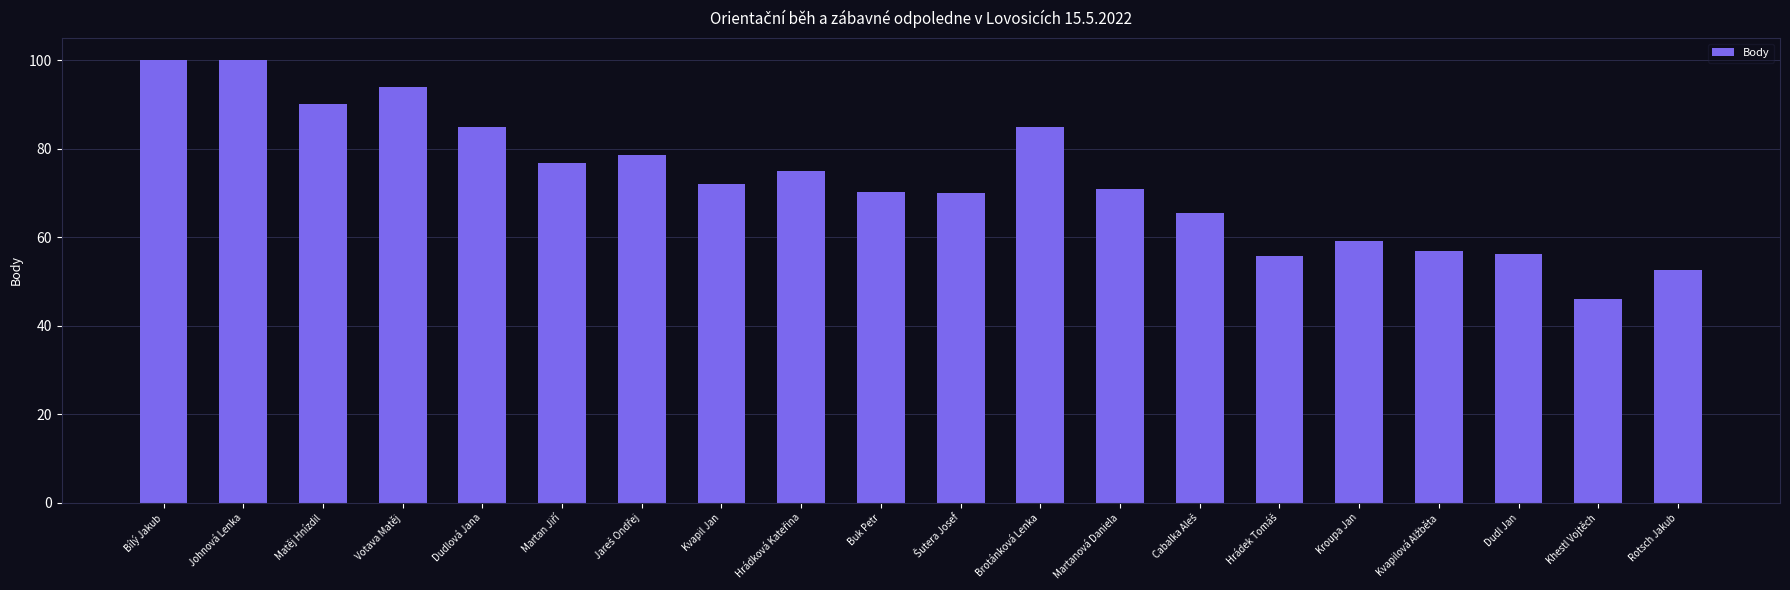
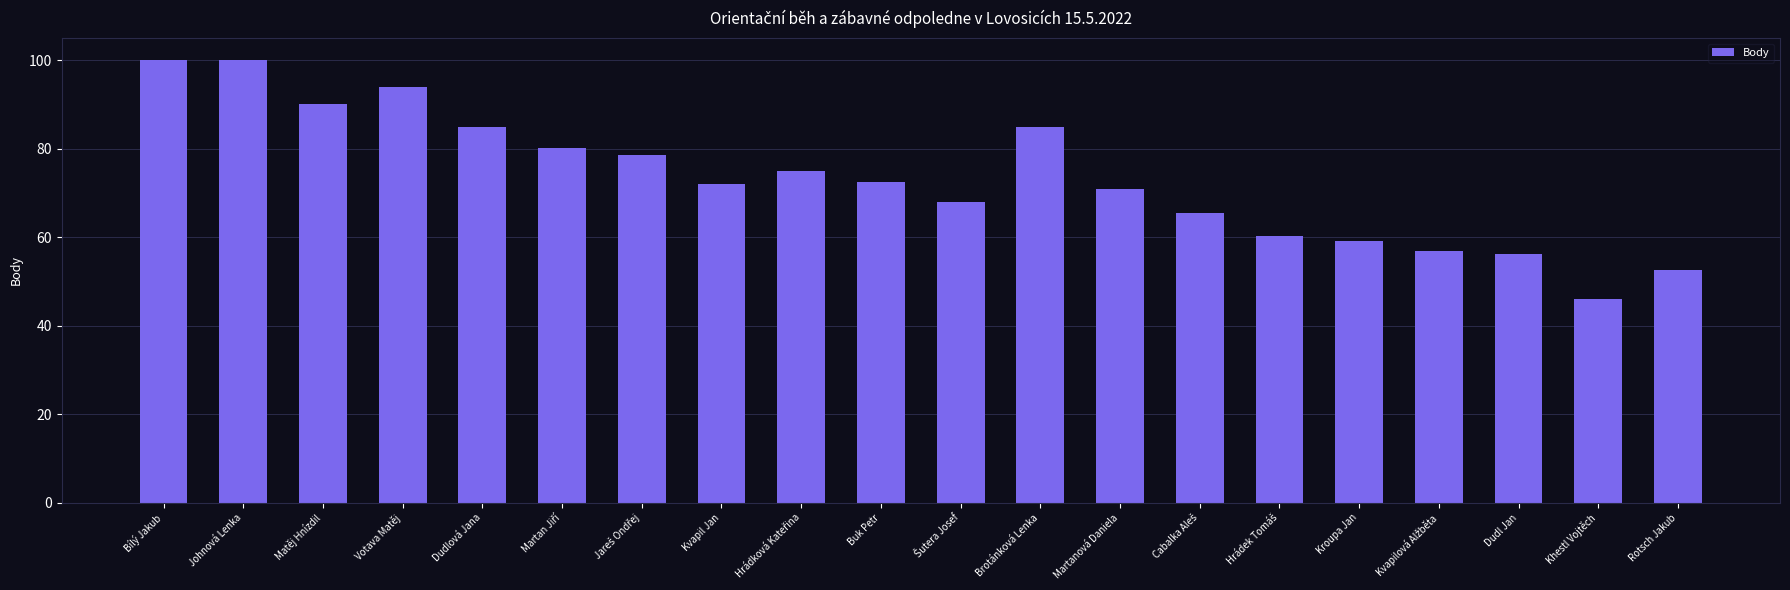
Martan Jiří: 77 -> 80
Buk Petr: 70 -> 72
Šutera Josef: 70 -> 68
Hrádek Tomáš: 56 -> 60
